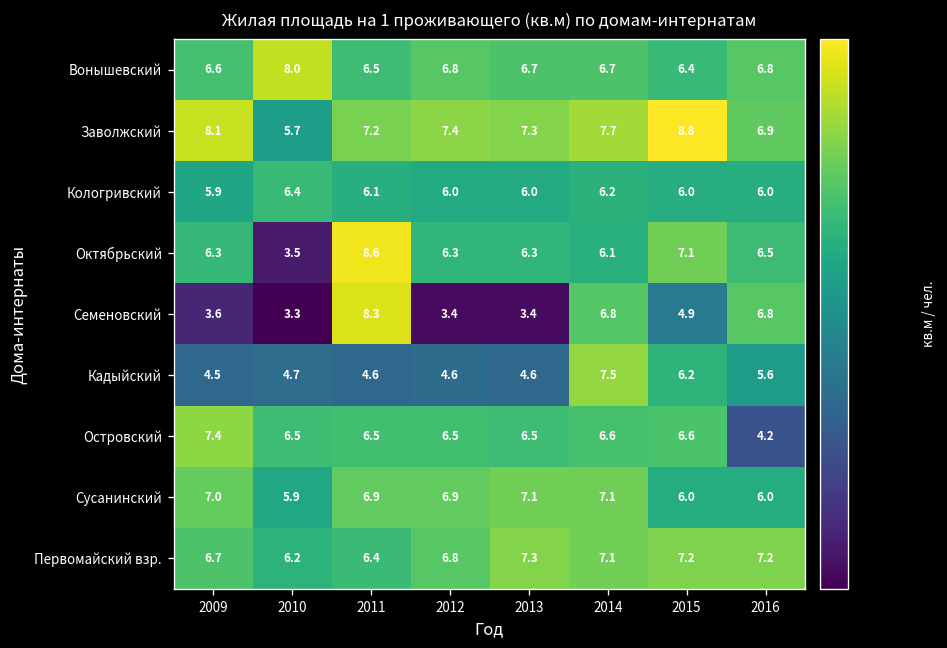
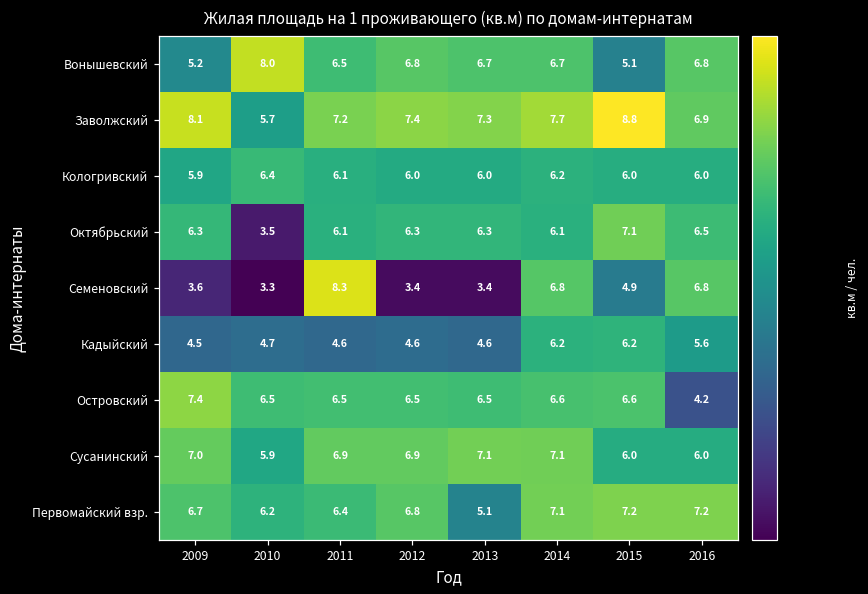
Вонышевский, 2009: 6.6 -> 5.2
Вонышевский, 2015: 6.4 -> 5.1
Октябрьский, 2011: 8.6 -> 6.1
Кадыйский, 2014: 7.5 -> 6.2
Первомайский взр., 2013: 7.3 -> 5.1
